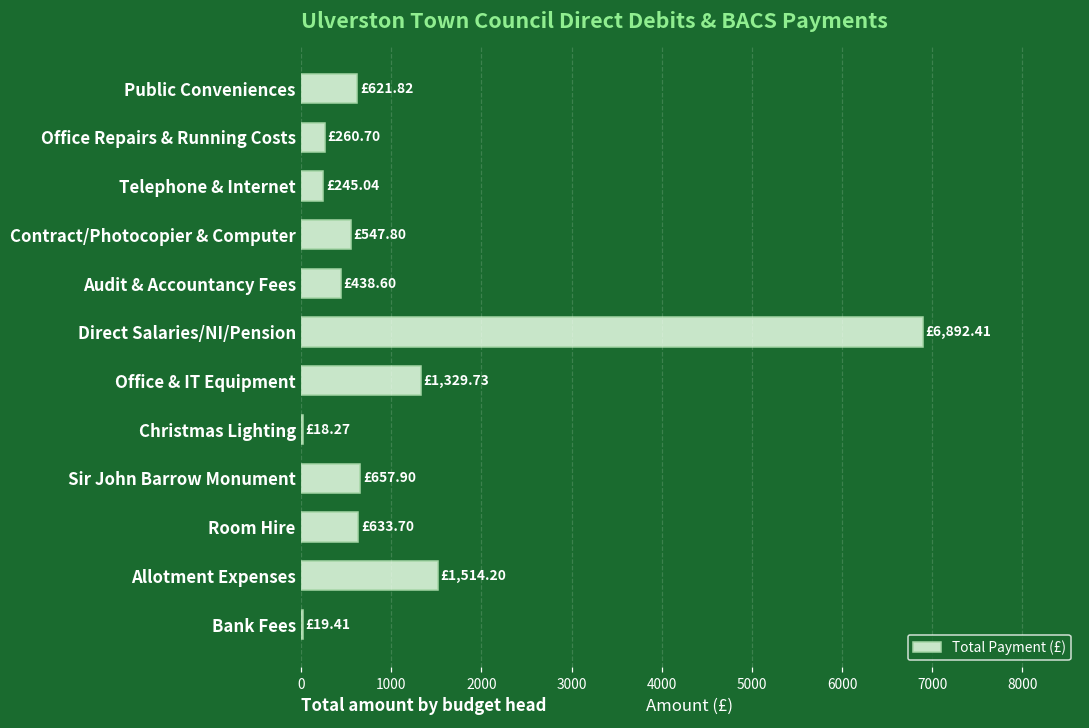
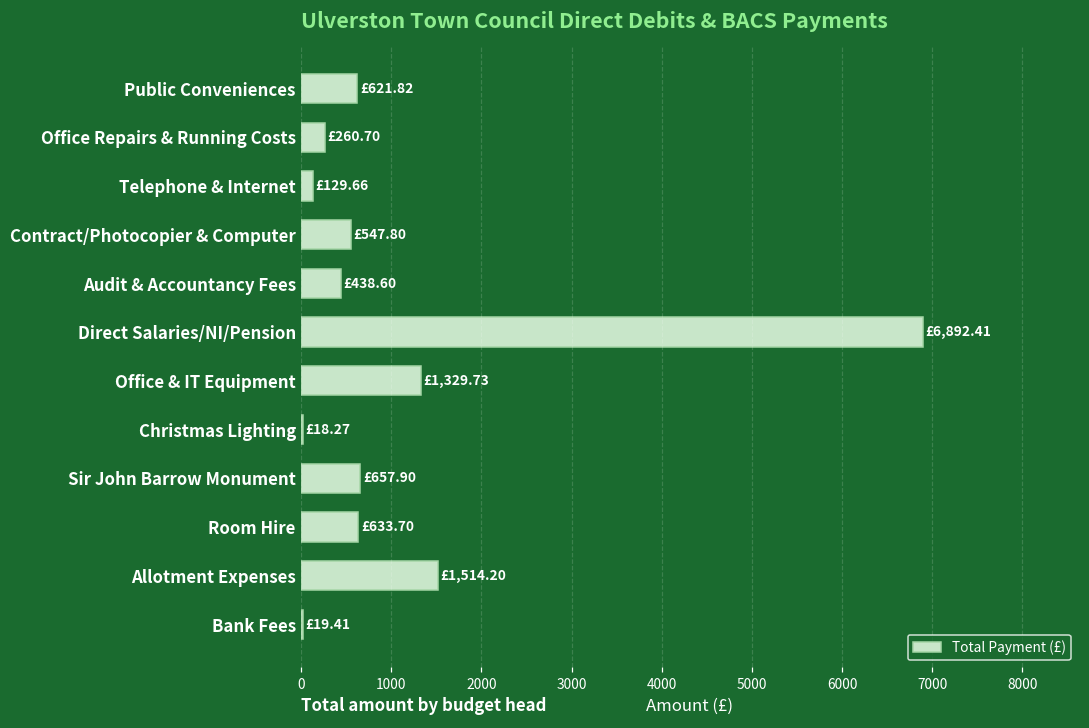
Telephone & Internet: £245.04 -> £129.66
